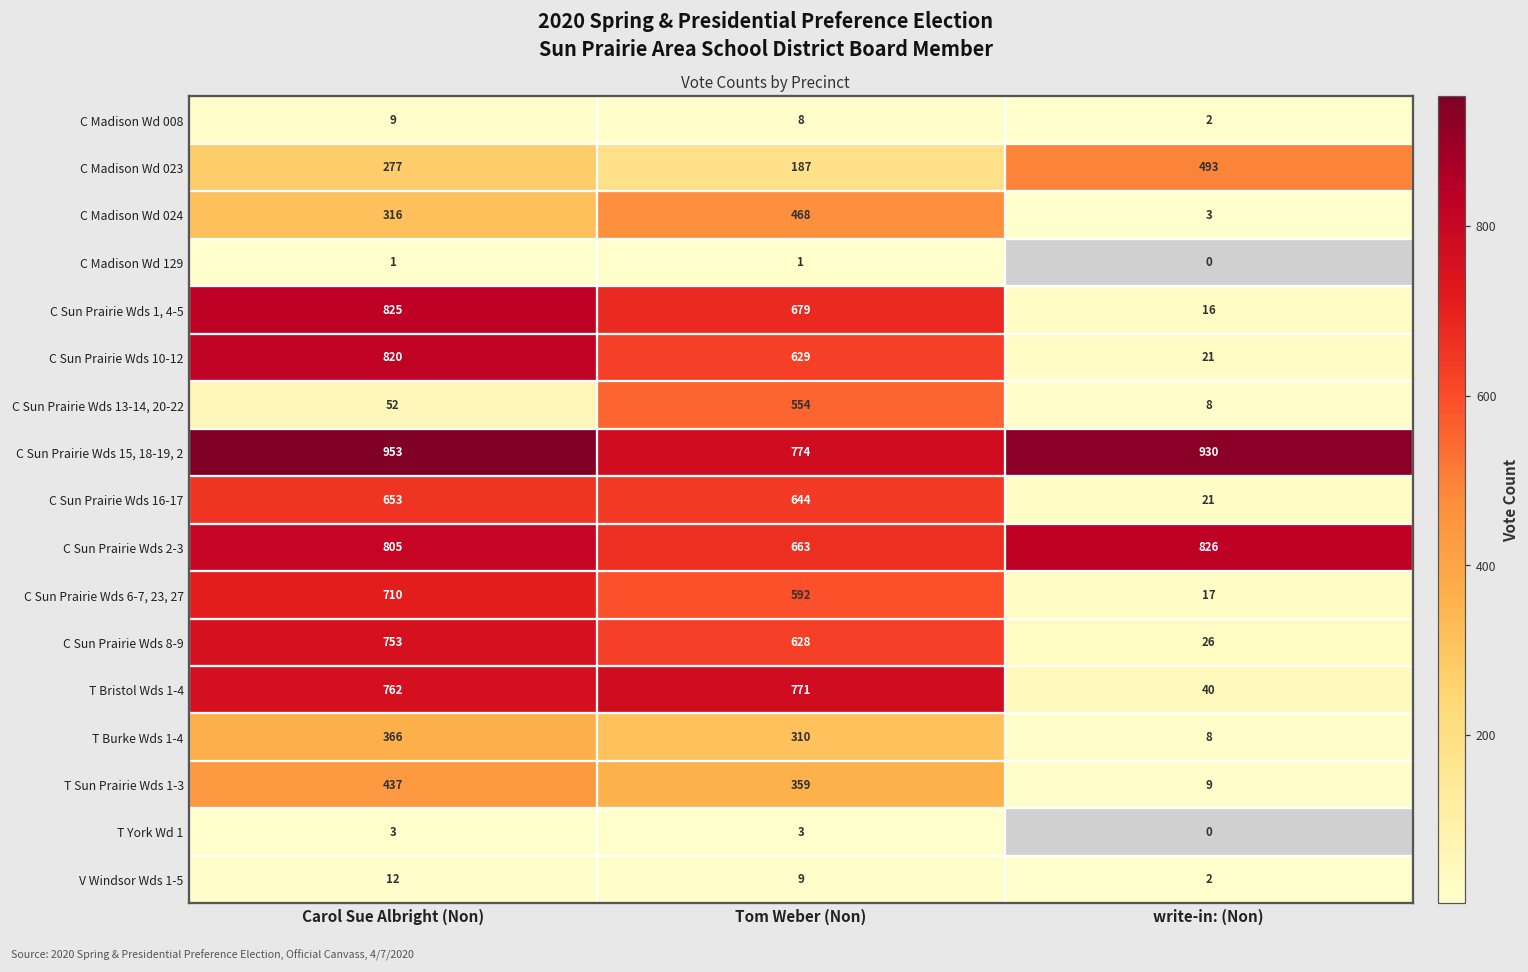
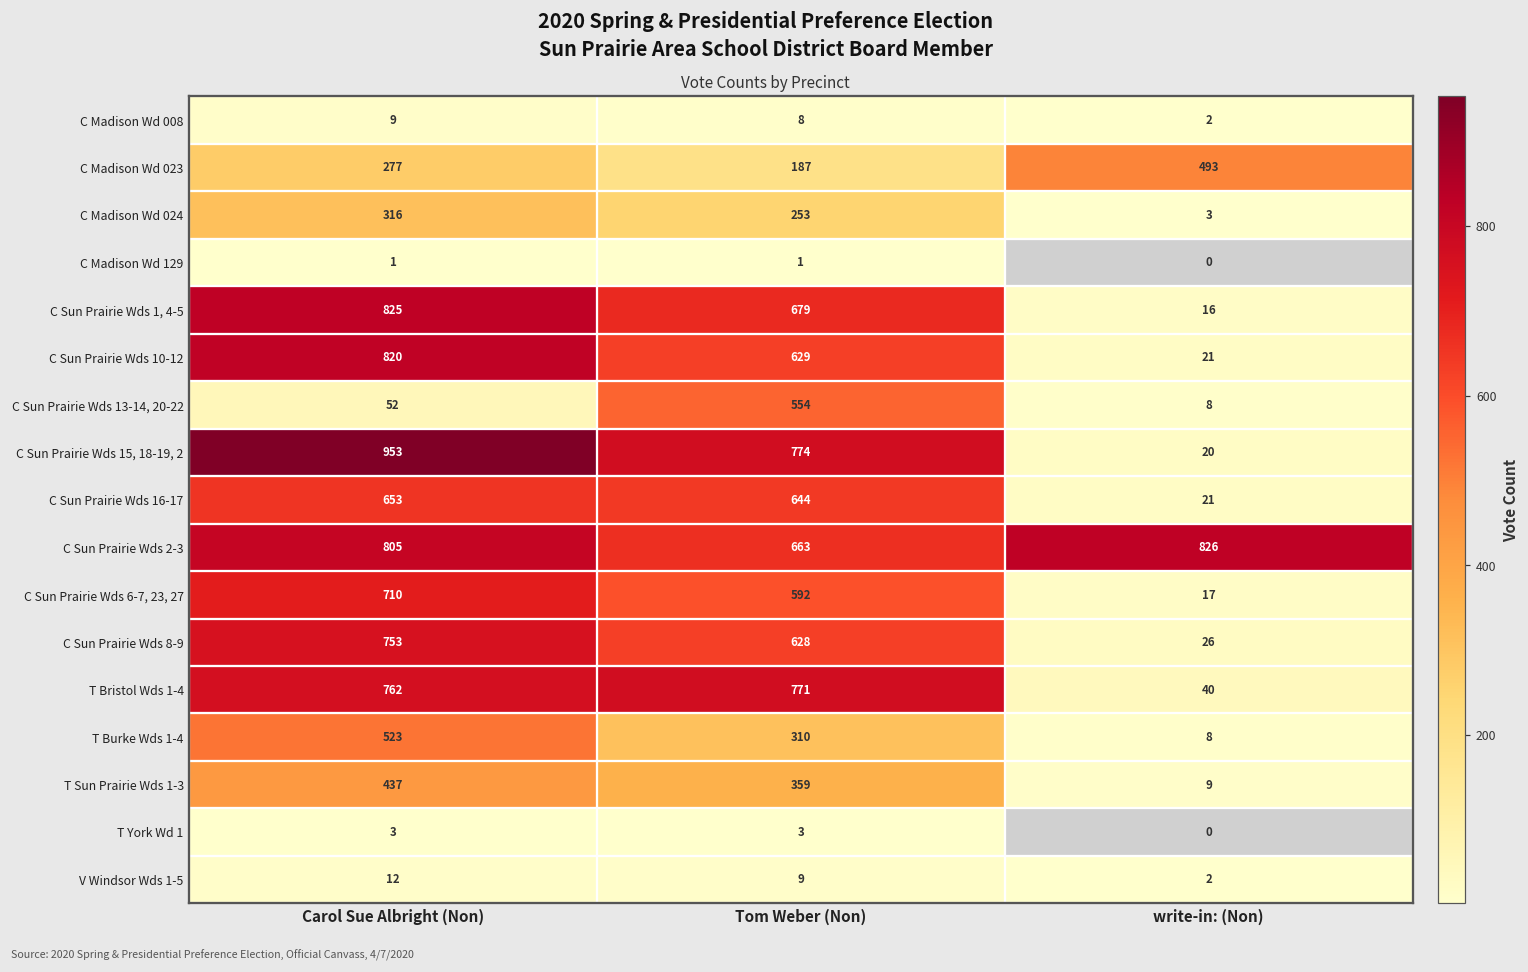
C Madison Wd 024, Tom Weber (Non): 468 -> 253
C Sun Prairie Wds 15, 18-19, 2, write-in: (Non): 930 -> 20
T Burke Wds 1-4, Carol Sue Albright (Non): 366 -> 523
